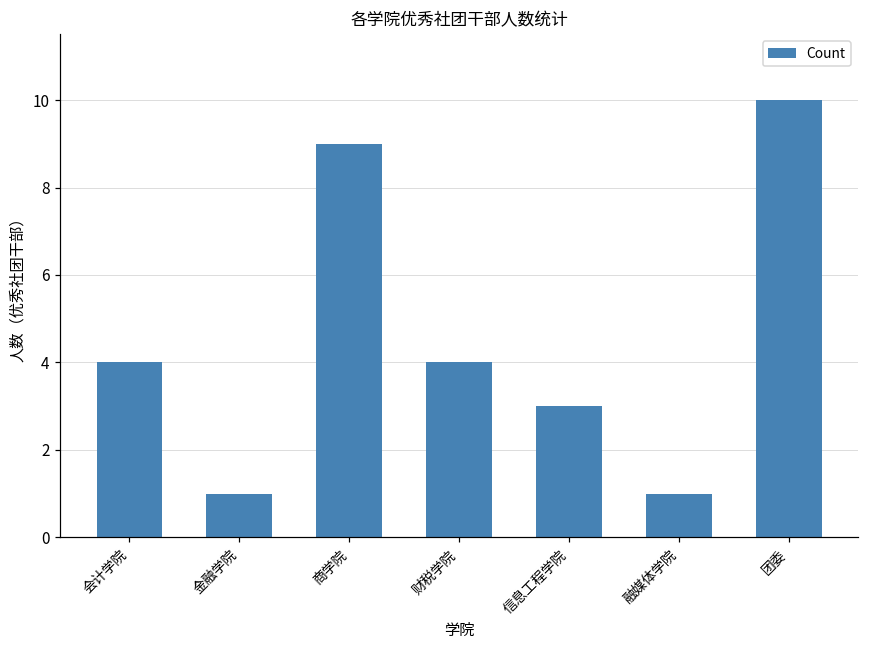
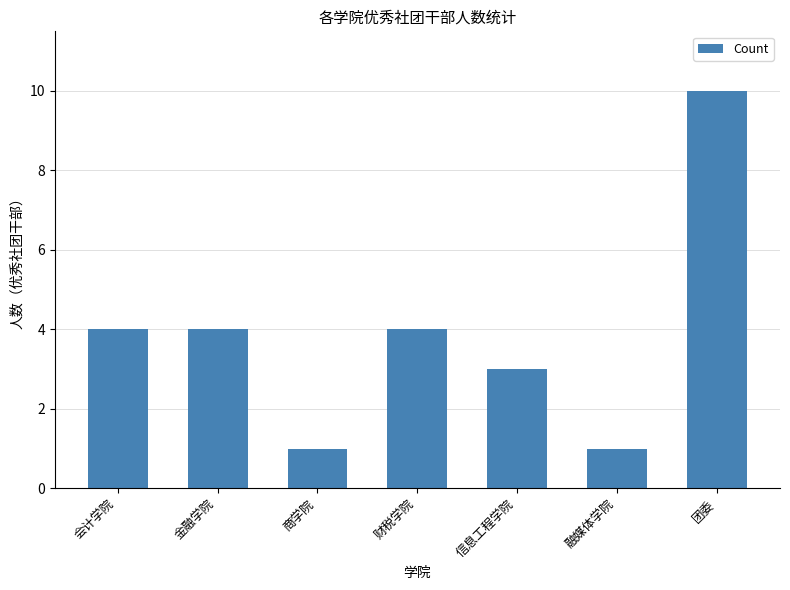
金融学院: 1 -> 4
商学院: 9 -> 1
